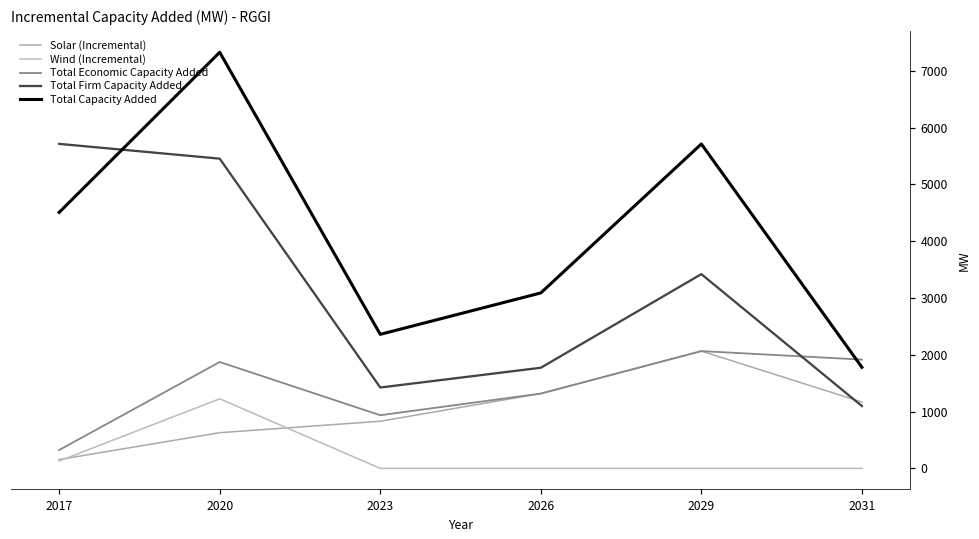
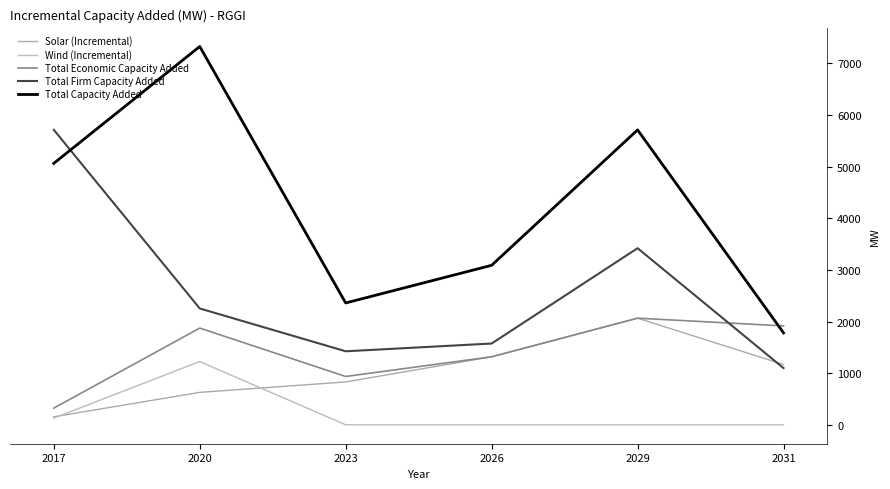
Total Capacity Added, 2017: 4500 -> 5100
Total Firm Capacity Added, 2020: 5500 -> 2300
Total Firm Capacity Added, 2026: 1800 -> 1600
